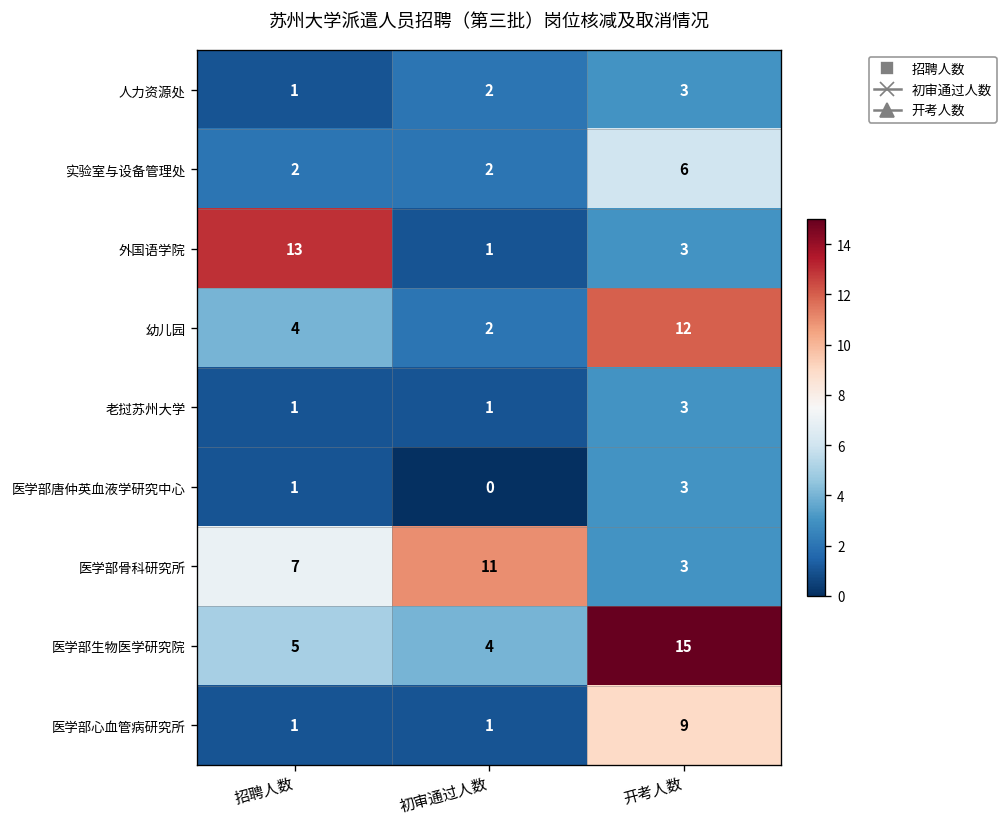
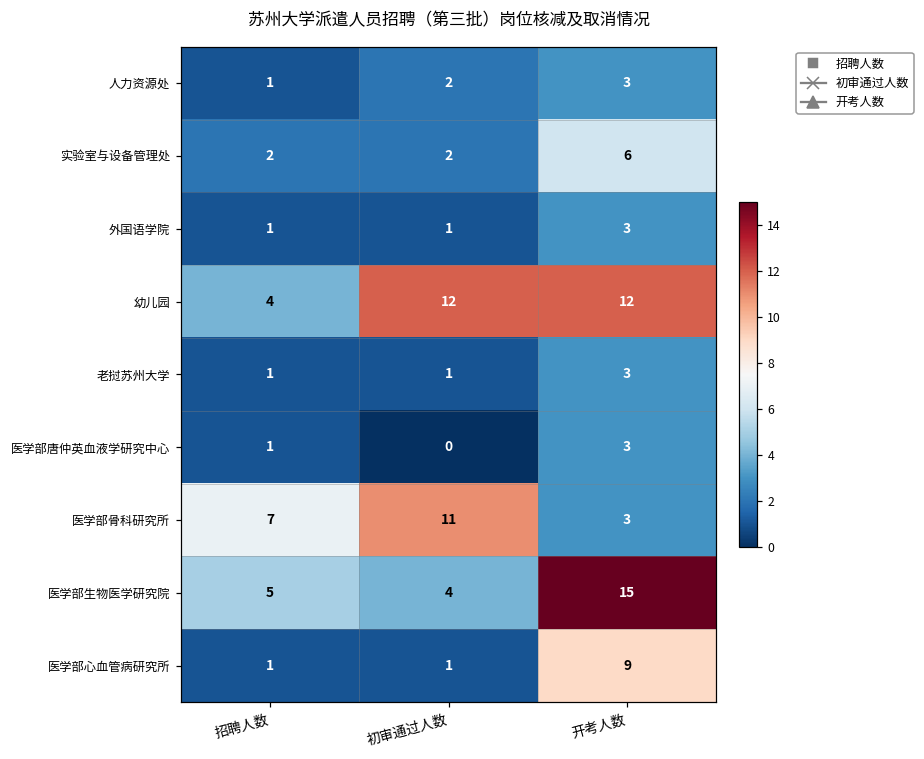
外国语学院, 招聘人数: 13 -> 1
幼儿园, 初审通过人数: 2 -> 12
